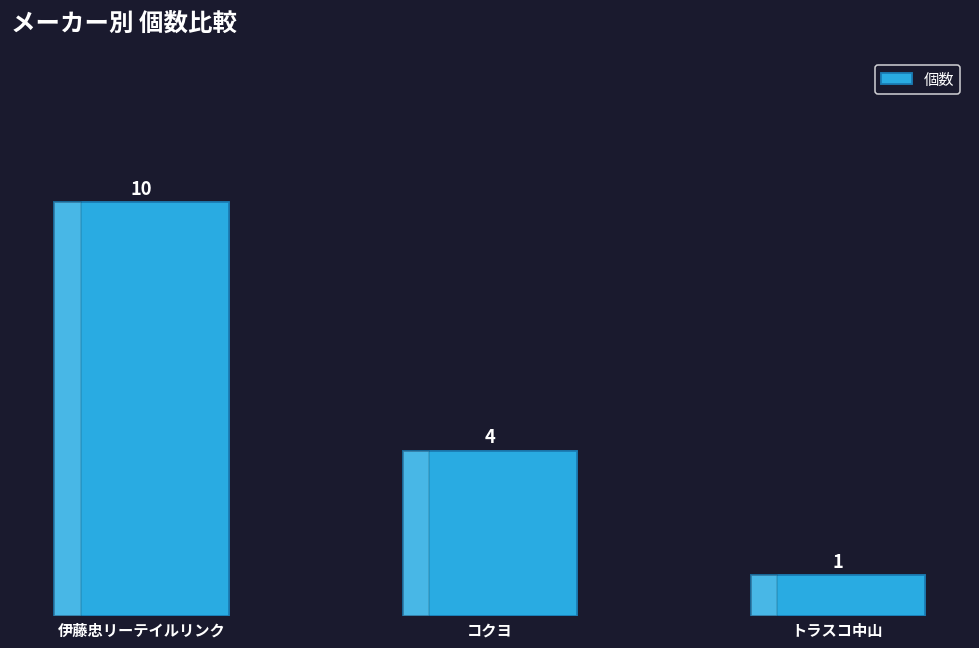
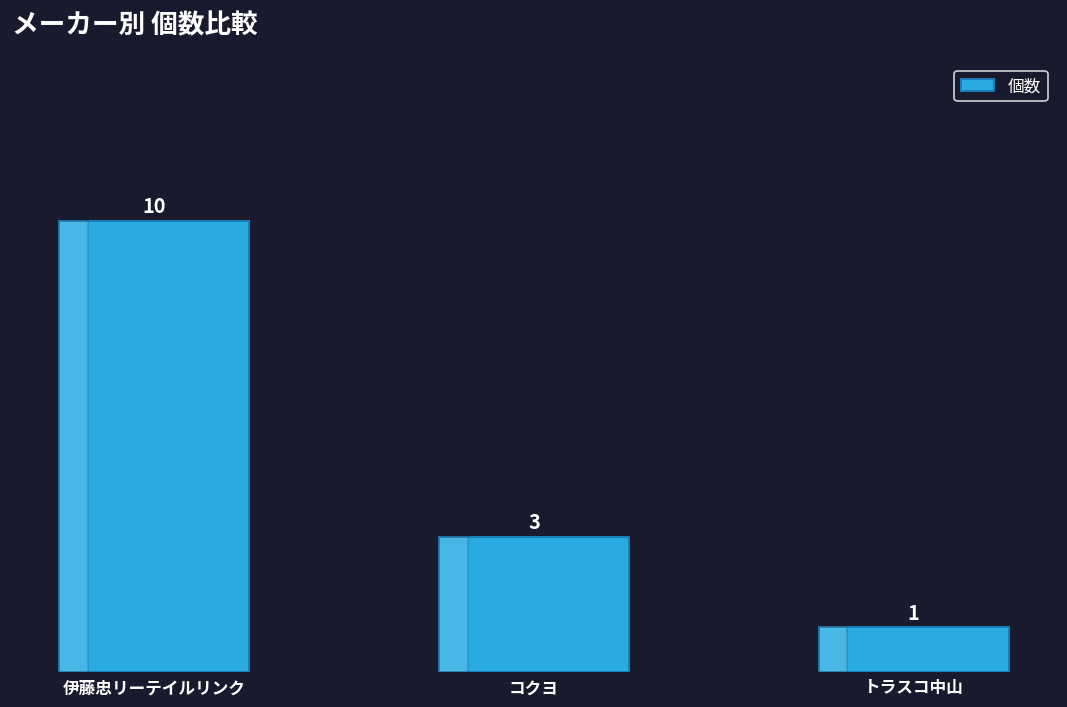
コクヨ: 4 -> 3
